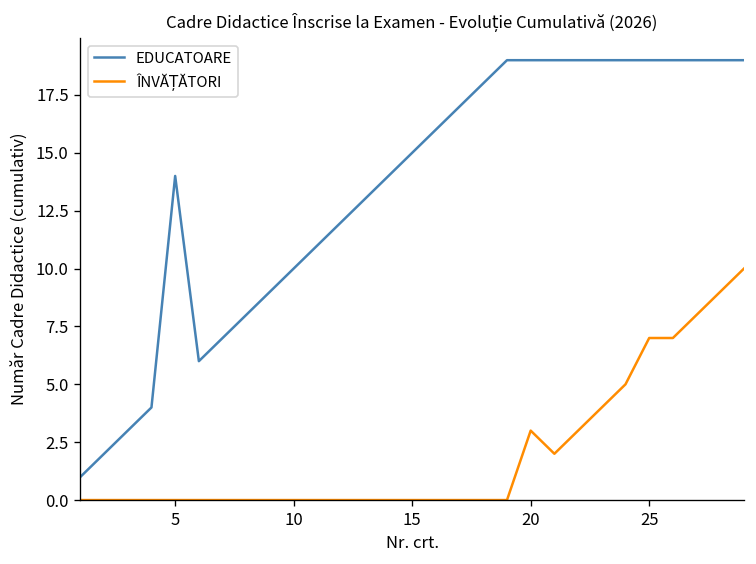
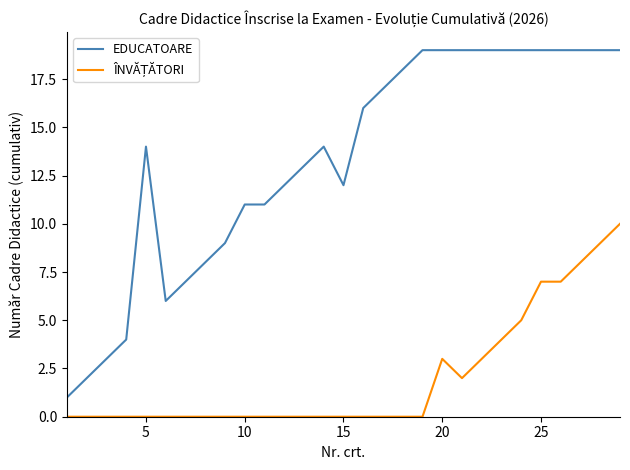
EDUCATOARE, 10: 10 -> 11
EDUCATOARE, 15: 15 -> 12
